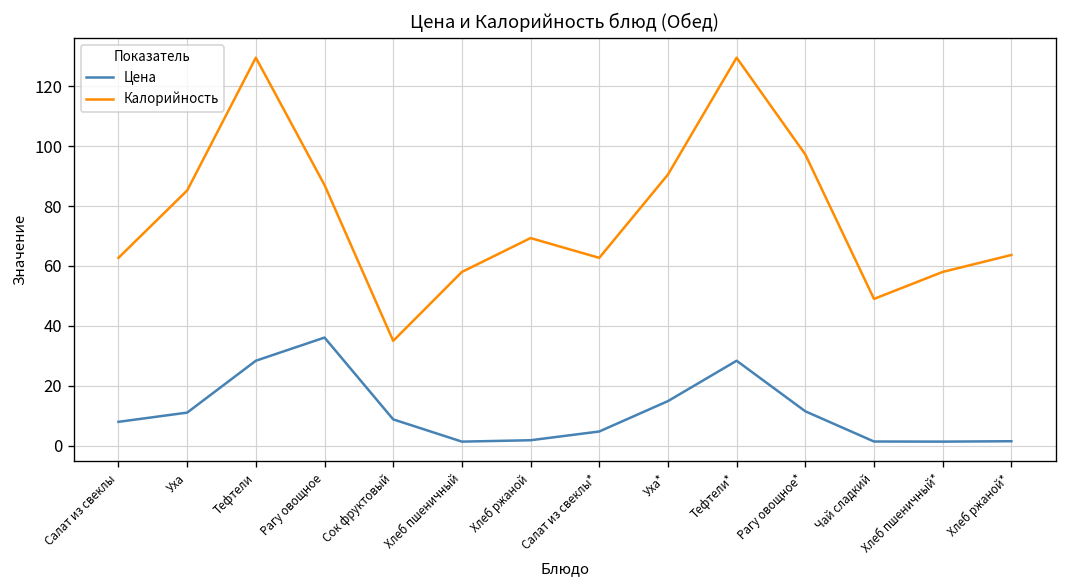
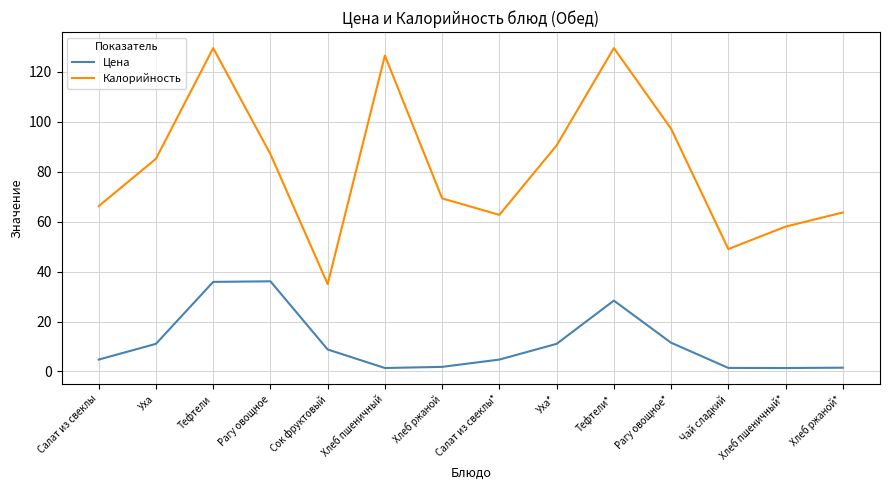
Цена, Салат из свеклы: 8 -> 5
Калорийность, Салат из свеклы: 63 -> 66
Цена, Тефтели: 28 -> 36
Калорийность, Хлеб пшеничный: 58 -> 127
Цена, Уха*: 15 -> 11
